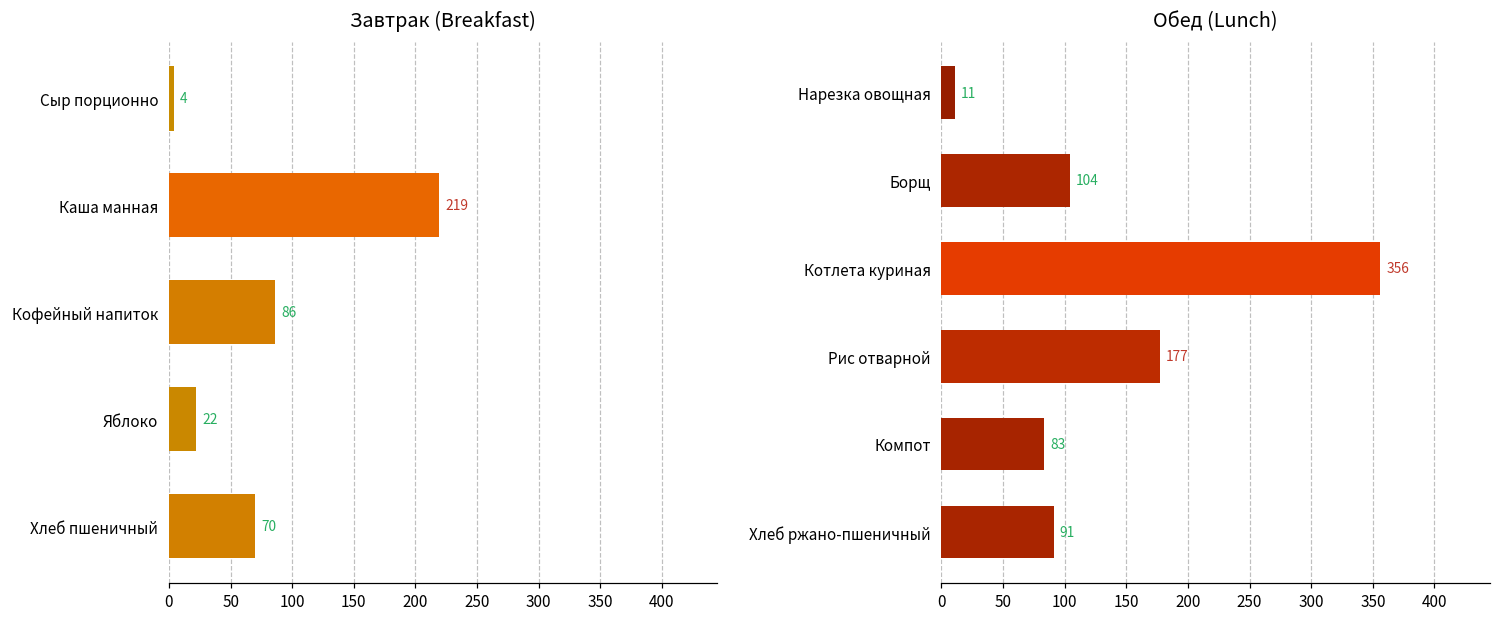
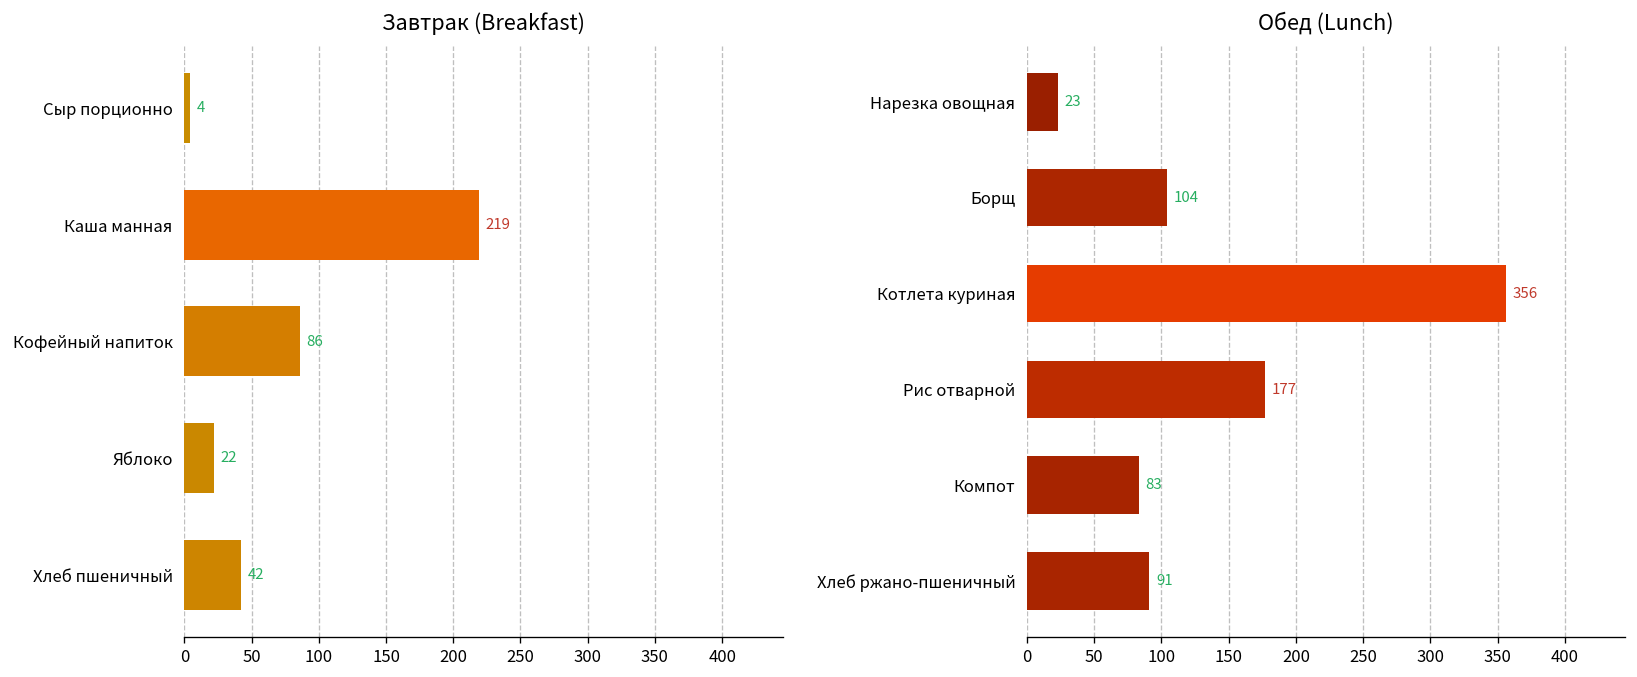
Завтрак (Breakfast), Хлеб пшеничный: 70 -> 42
Обед (Lunch), Нарезка овощная: 11 -> 23
